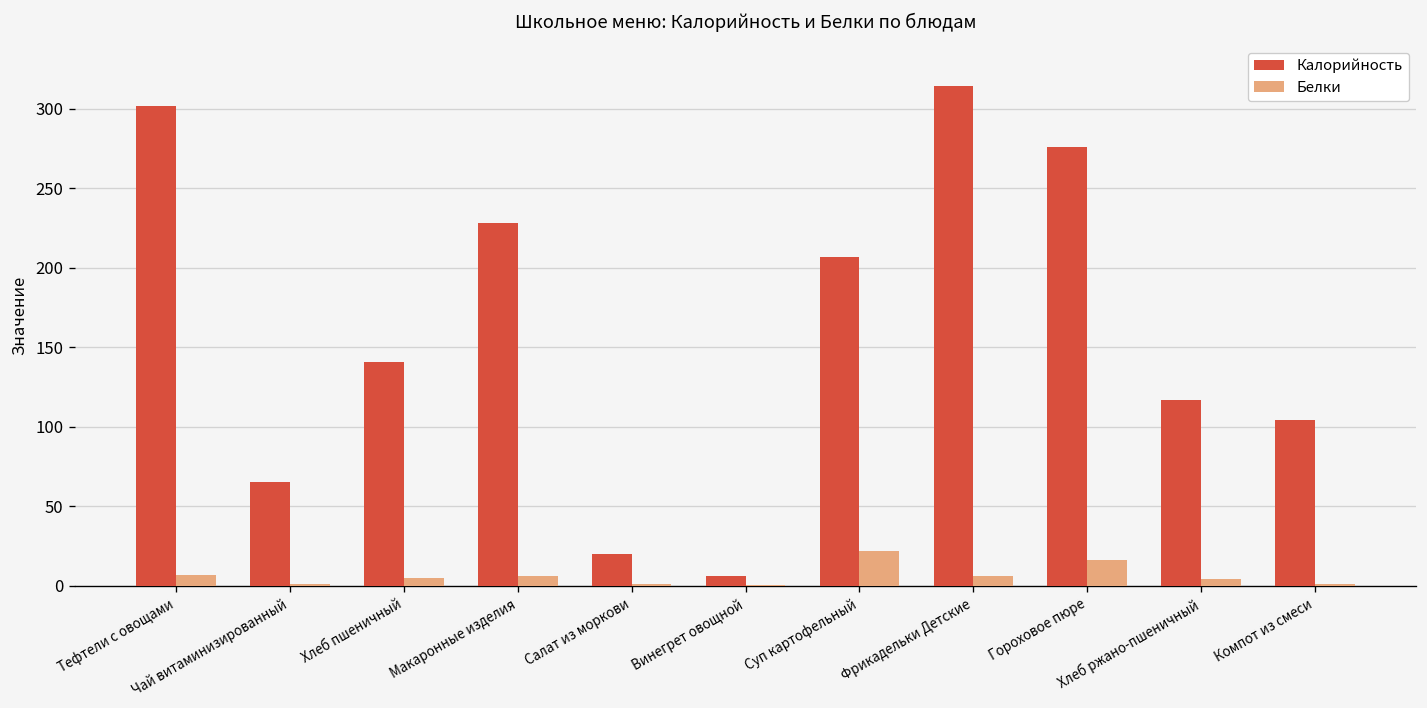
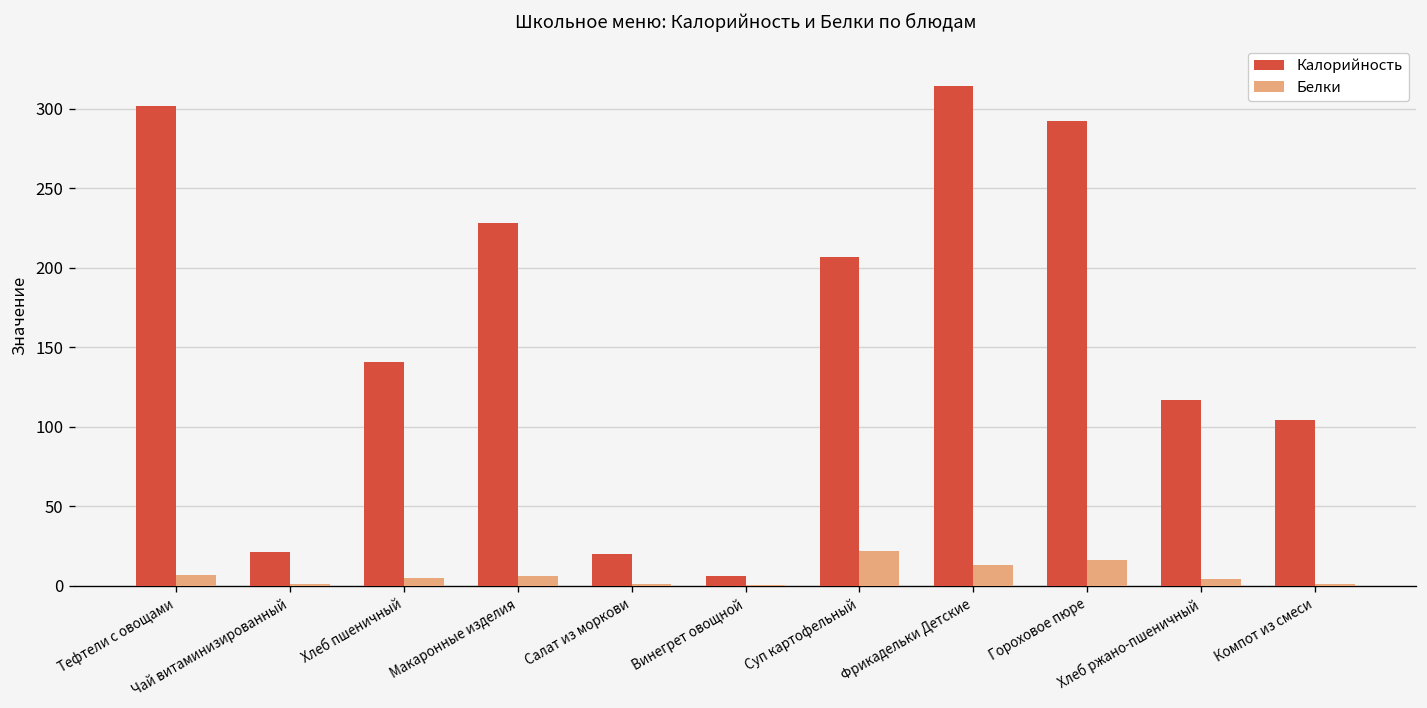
Калорийность, Чай витаминизированный: 65 -> 21
Белки, Фрикадельки Детские: 6 -> 13
Калорийность, Гороховое пюре: 276 -> 292
